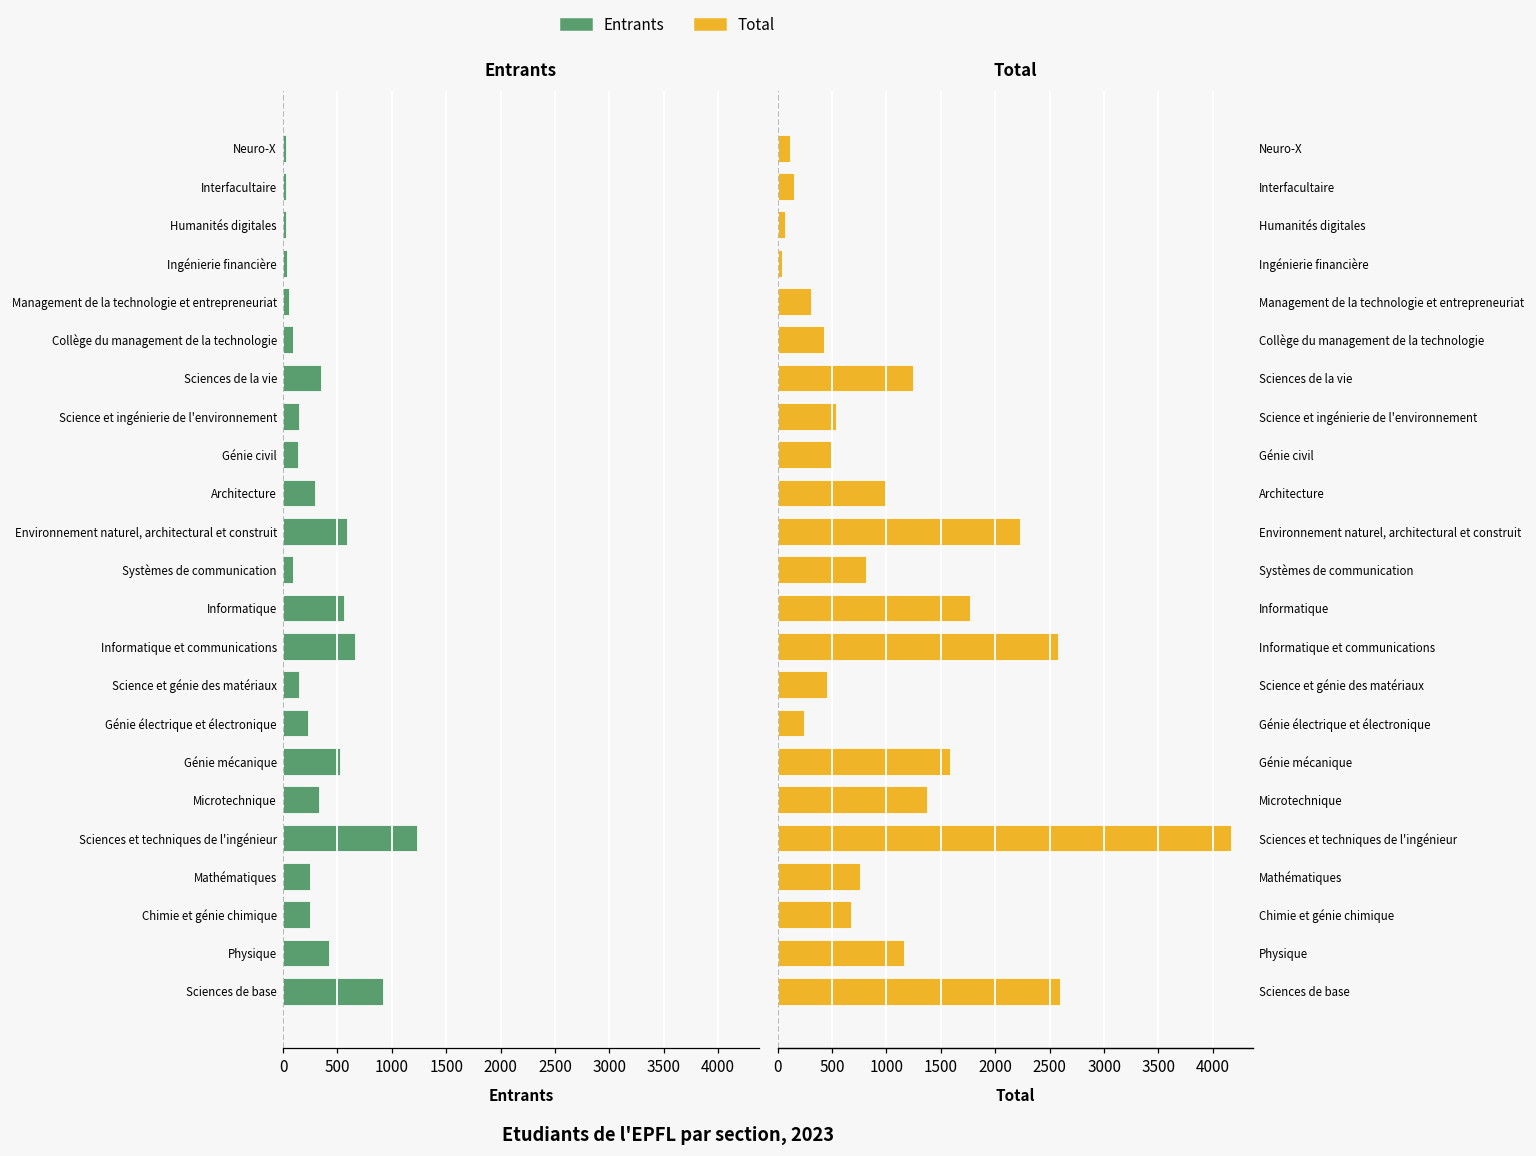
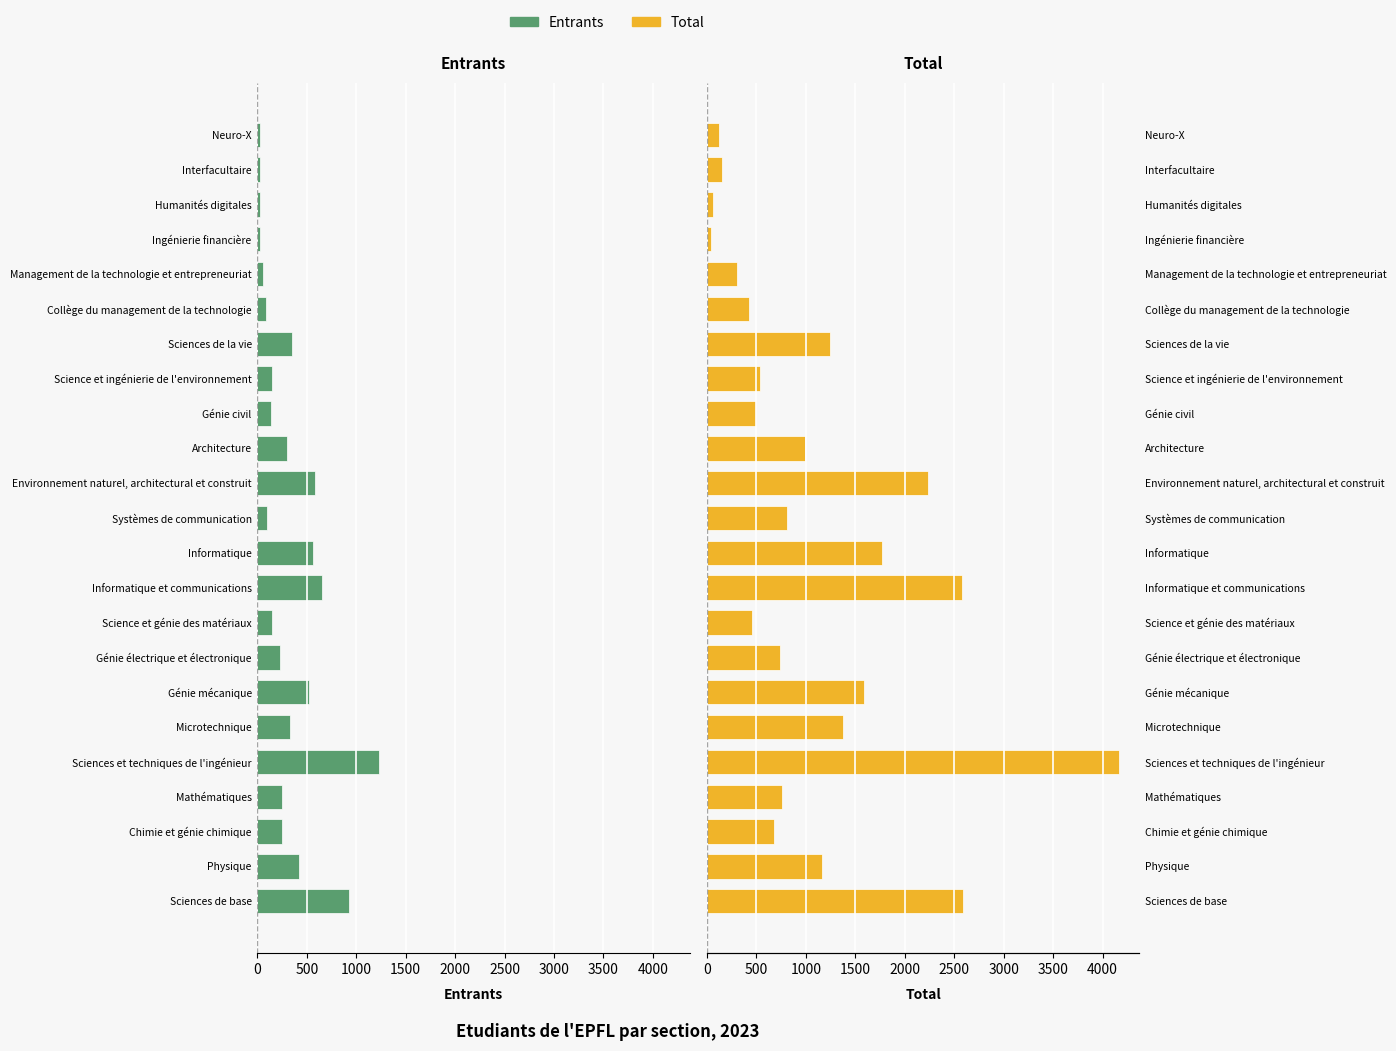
Total, Génie électrique et électronique: 200 -> 700
